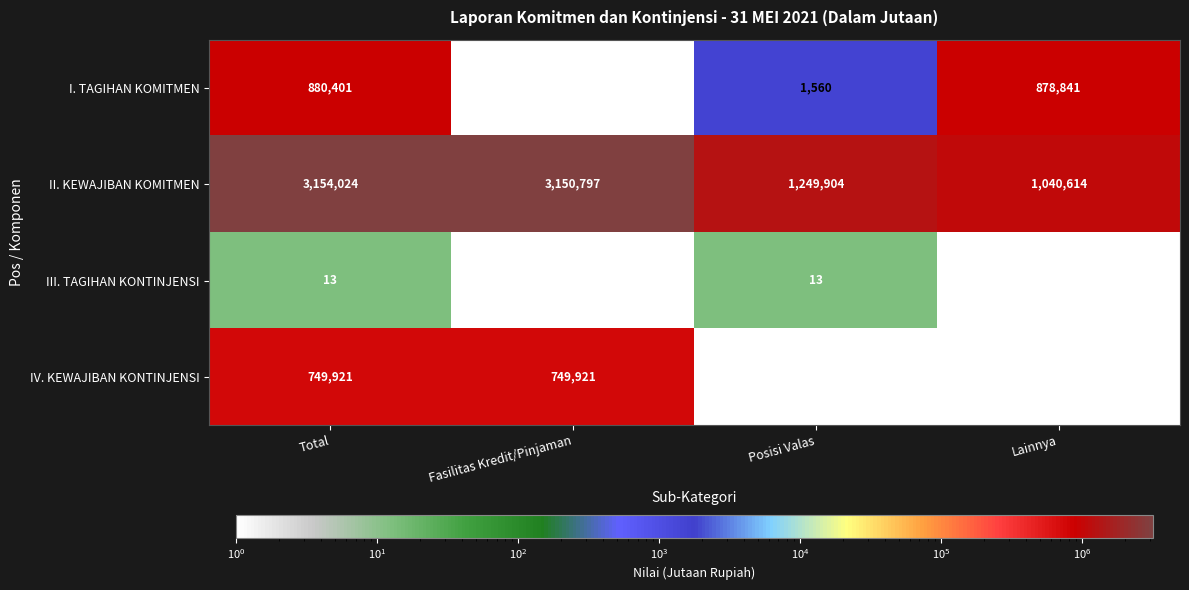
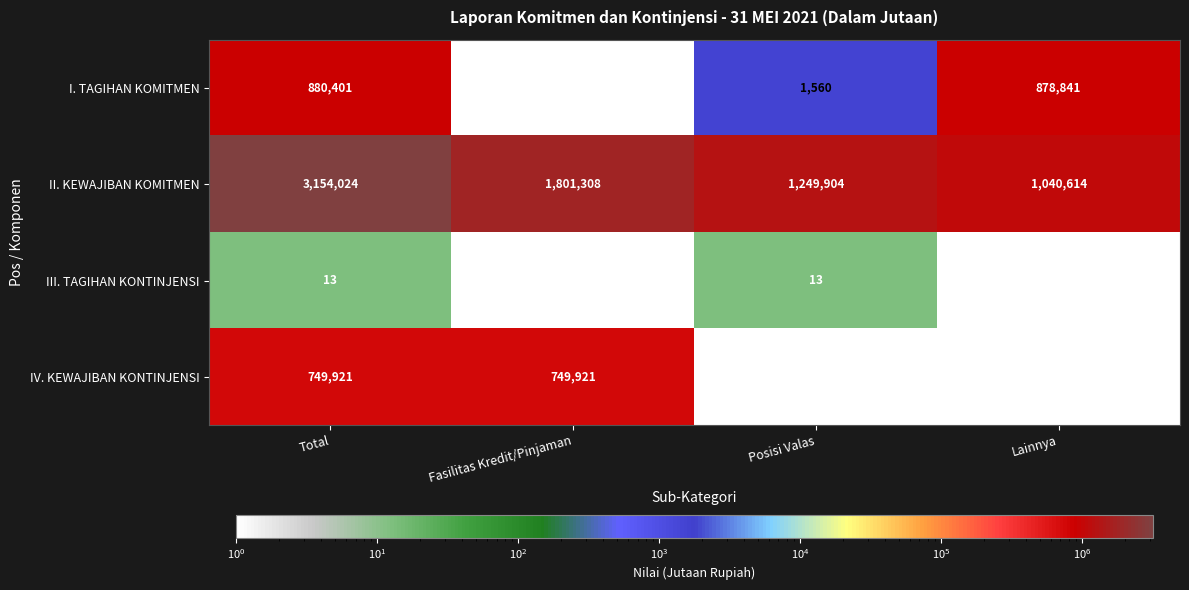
II. KEWAJIBAN KOMITMEN, Fasilitas Kredit/Pinjaman: 3,150,797 -> 1,801,308
